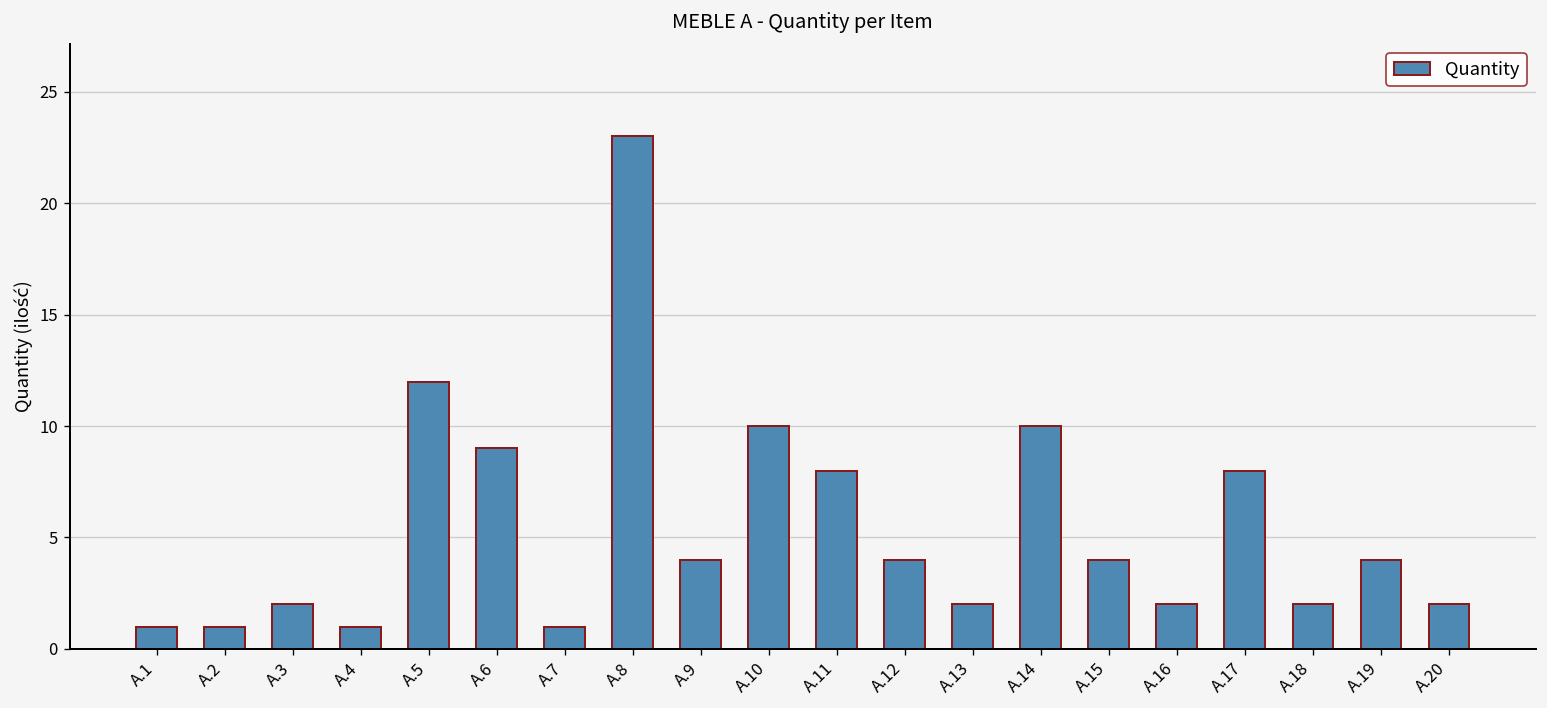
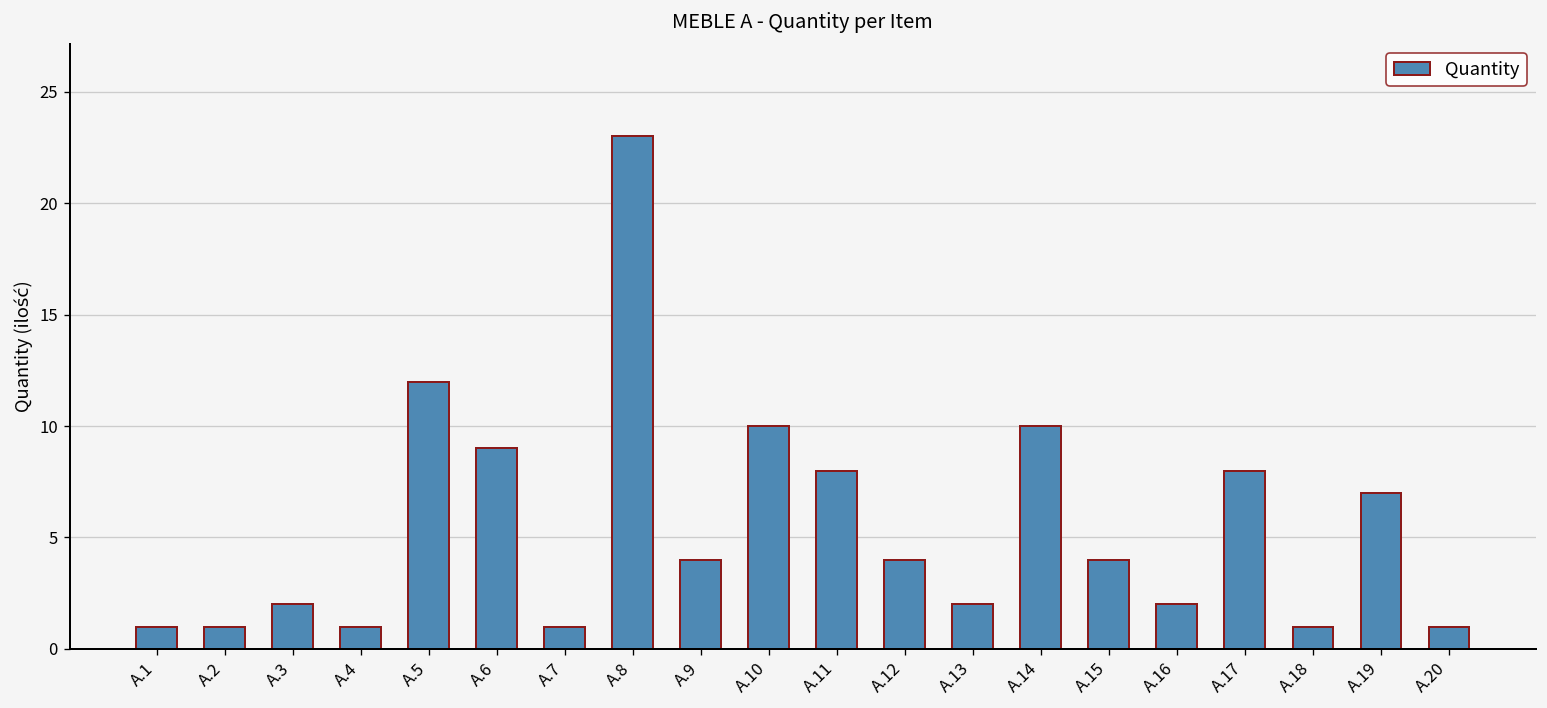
A.18: 2 -> 1
A.19: 4 -> 7
A.20: 2 -> 1
